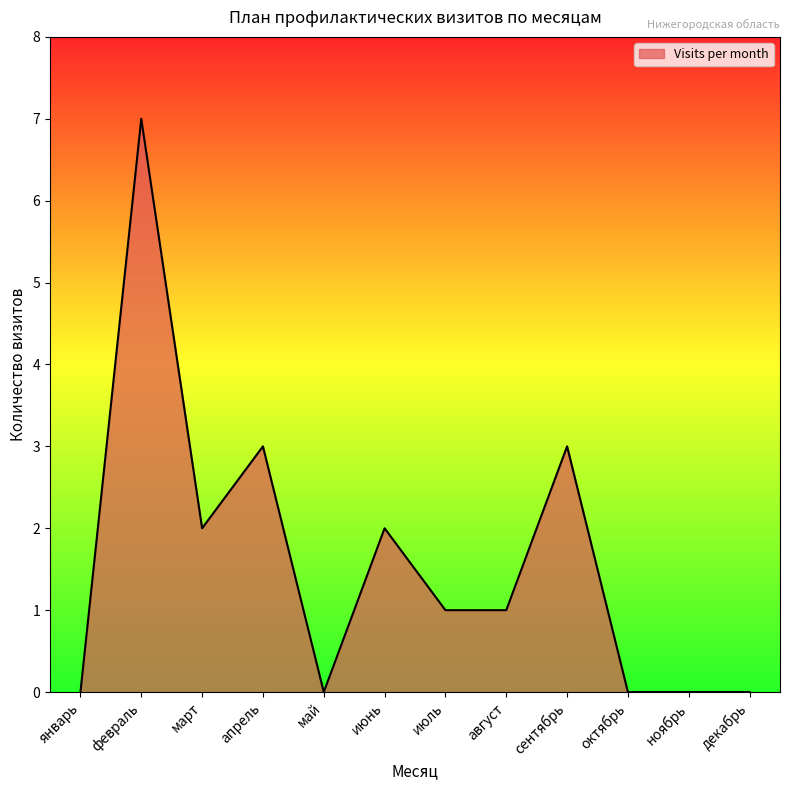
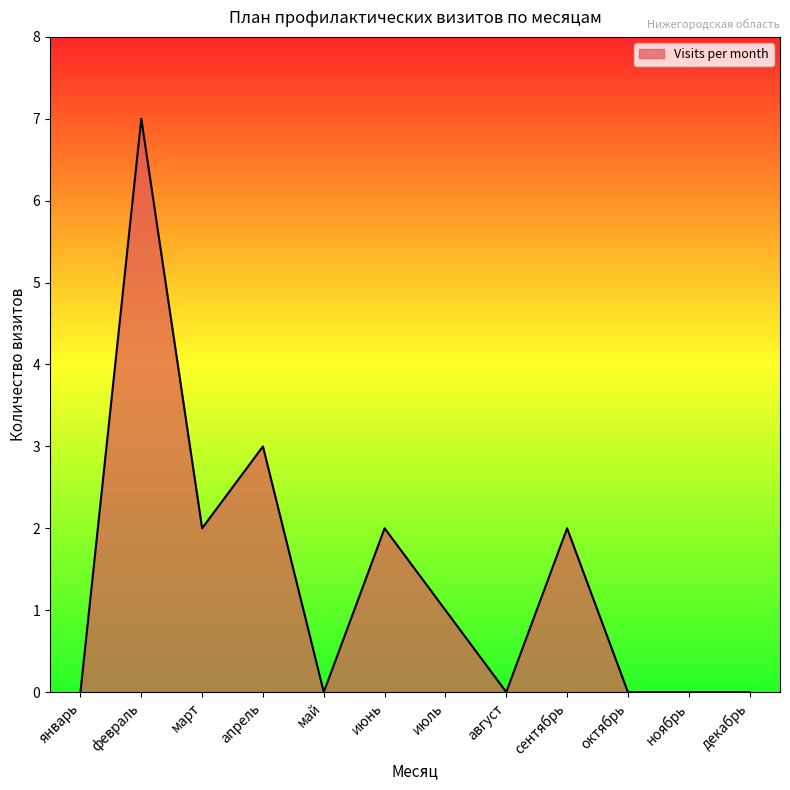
август: 1 -> 0
сентябрь: 3 -> 2
